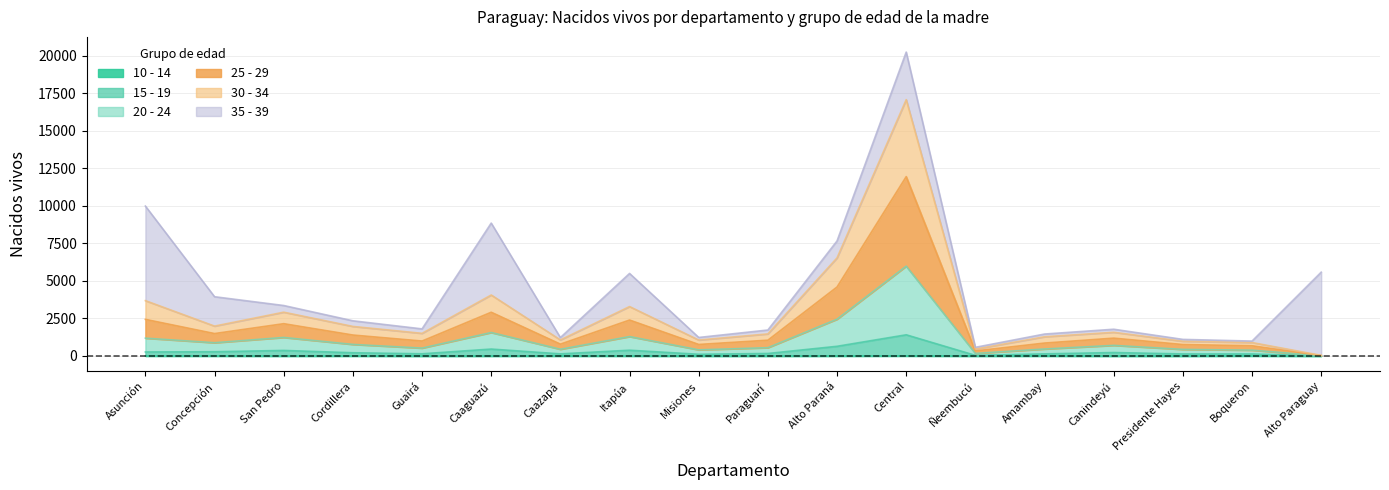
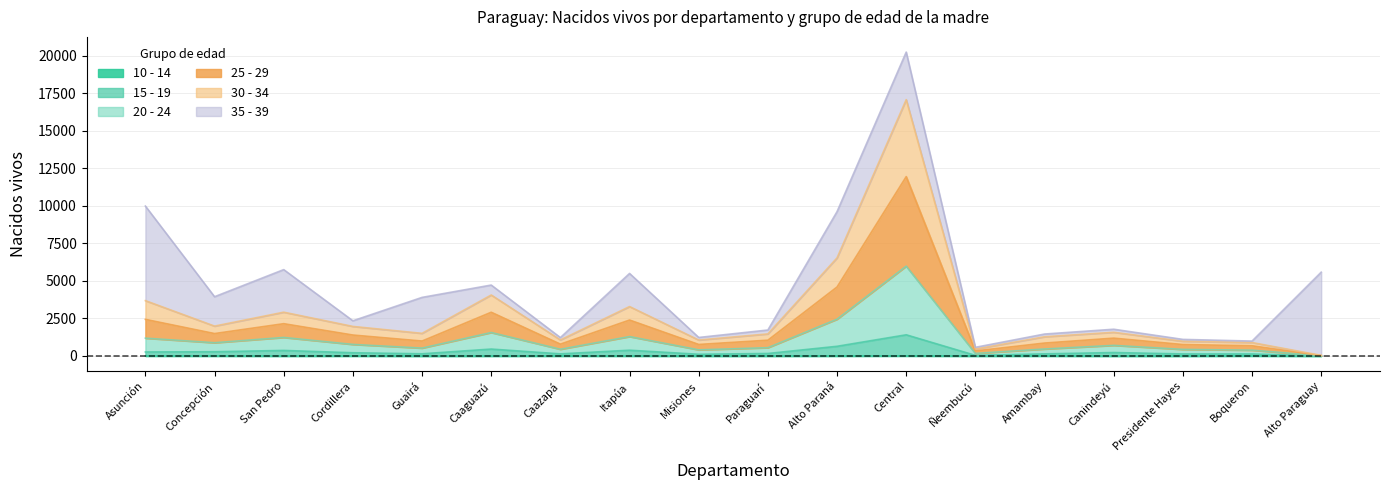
35 - 39, San Pedro: 400 -> 2800
35 - 39, Guairá: 300 -> 2400
35 - 39, Caaguazú: 4800 -> 700
35 - 39, Alto Paraná: 1100 -> 3100
